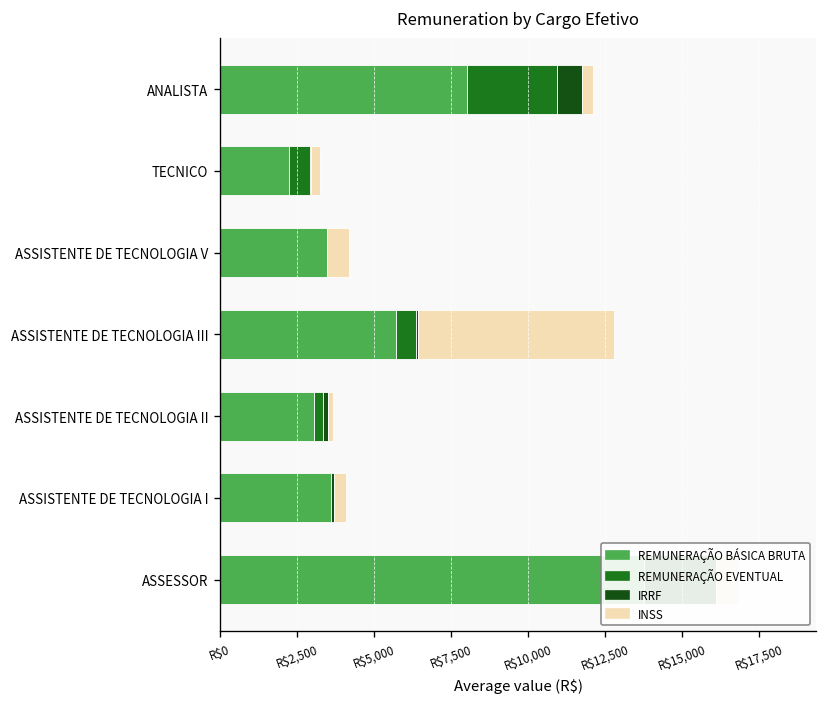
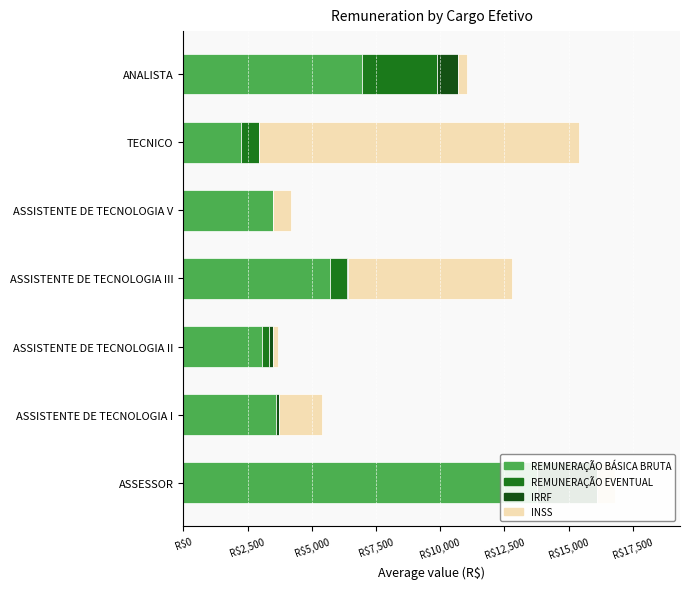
REMUNERAÇÃO BÁSICA BRUTA, ANALISTA: R$8,000 -> R$7,000
INSS, TECNICO: R$300 -> R$12,400
INSS, ASSISTENTE DE TECNOLOGIA I: R$400 -> R$1,700
